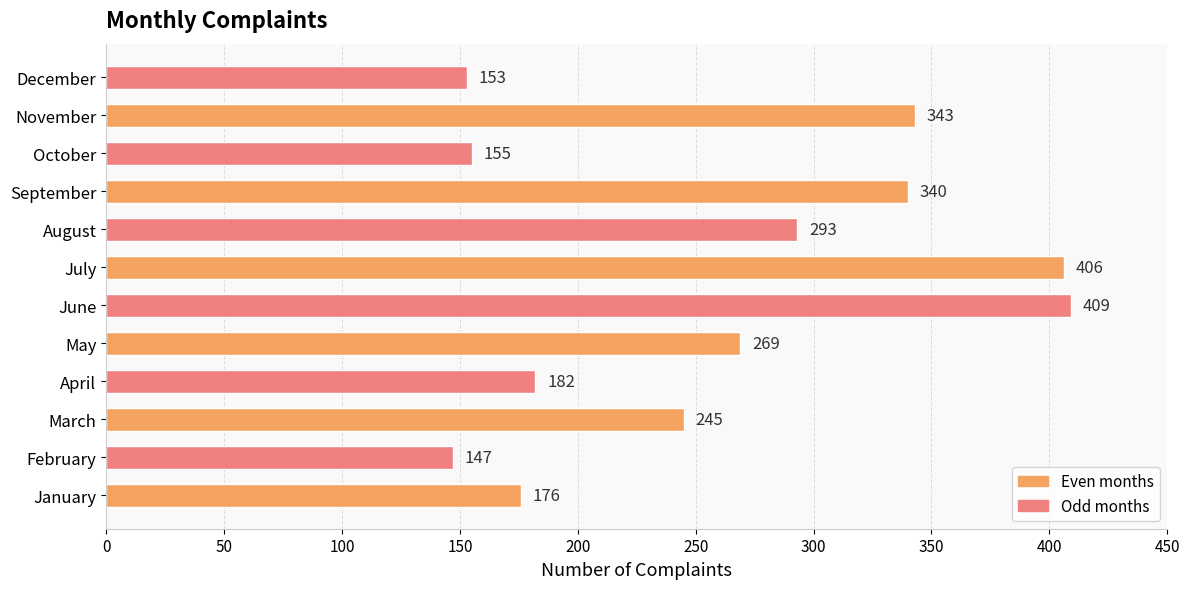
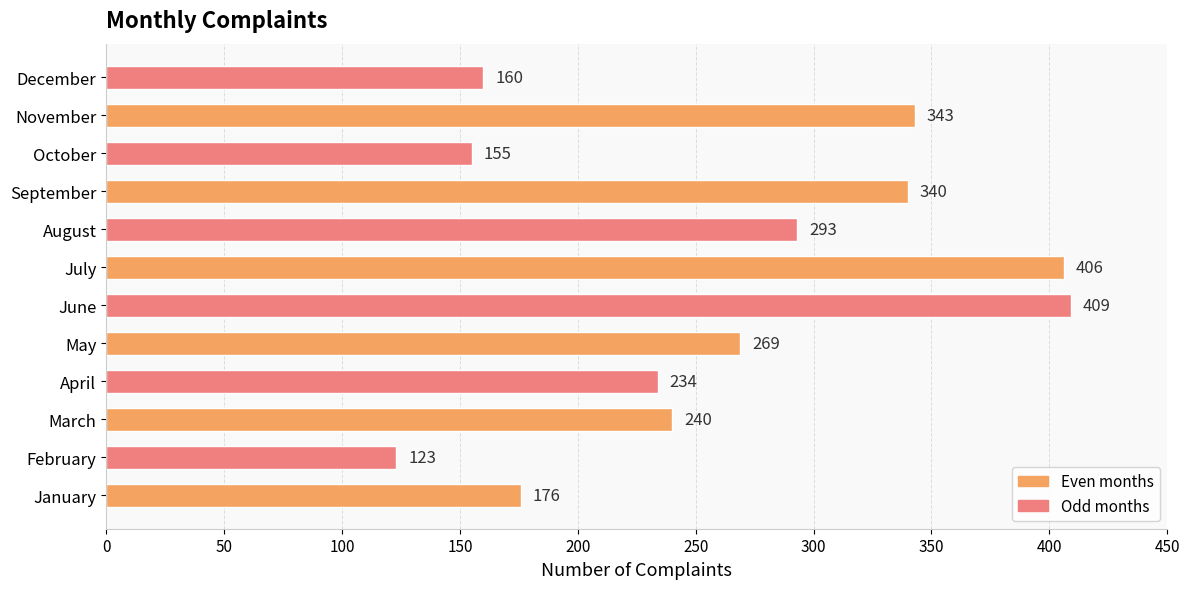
December: 153 -> 160
April: 182 -> 234
March: 245 -> 240
February: 147 -> 123
